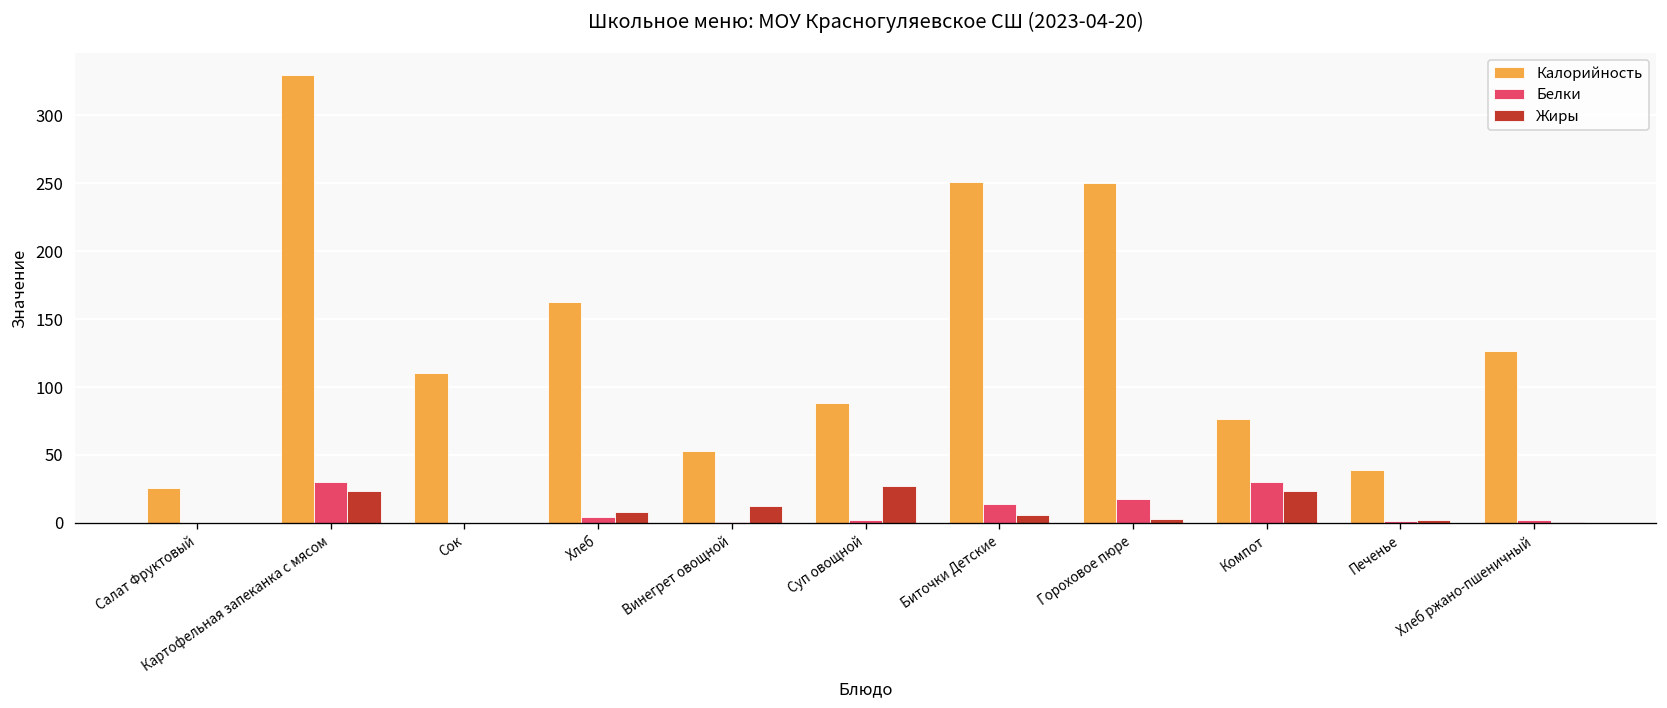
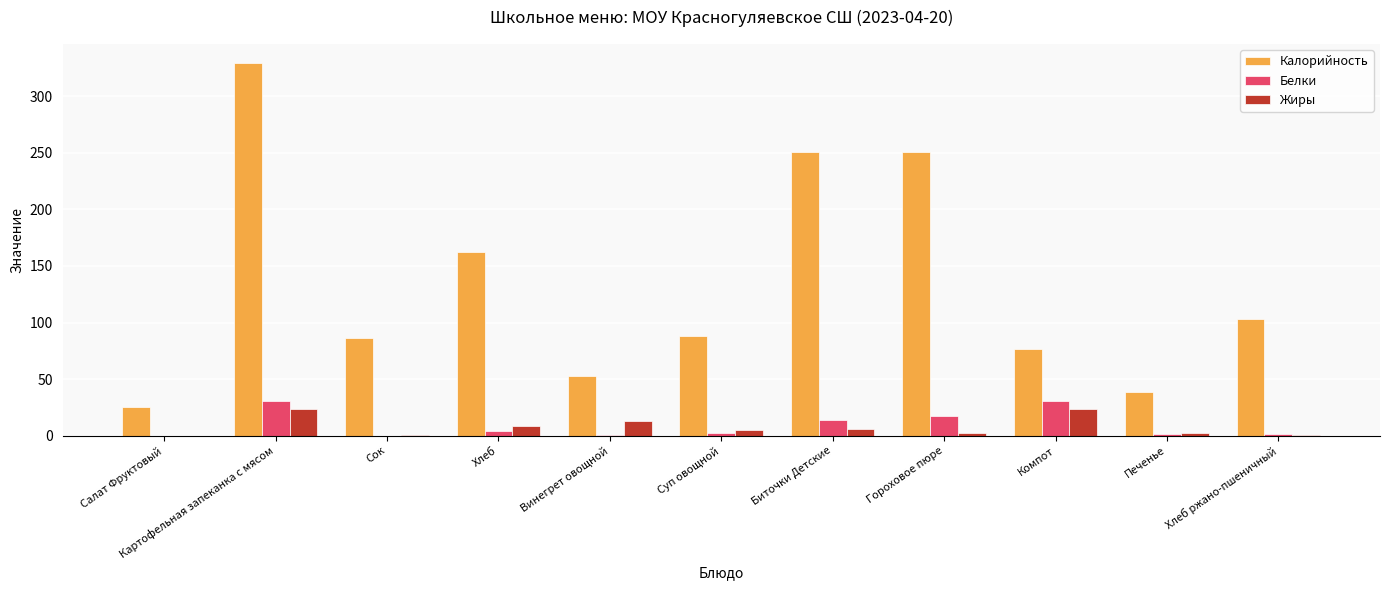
Калорийность, Сок: 110 -> 86
Жиры, Суп овощной: 27 -> 5
Калорийность, Хлеб ржано-пшеничный: 127 -> 103
